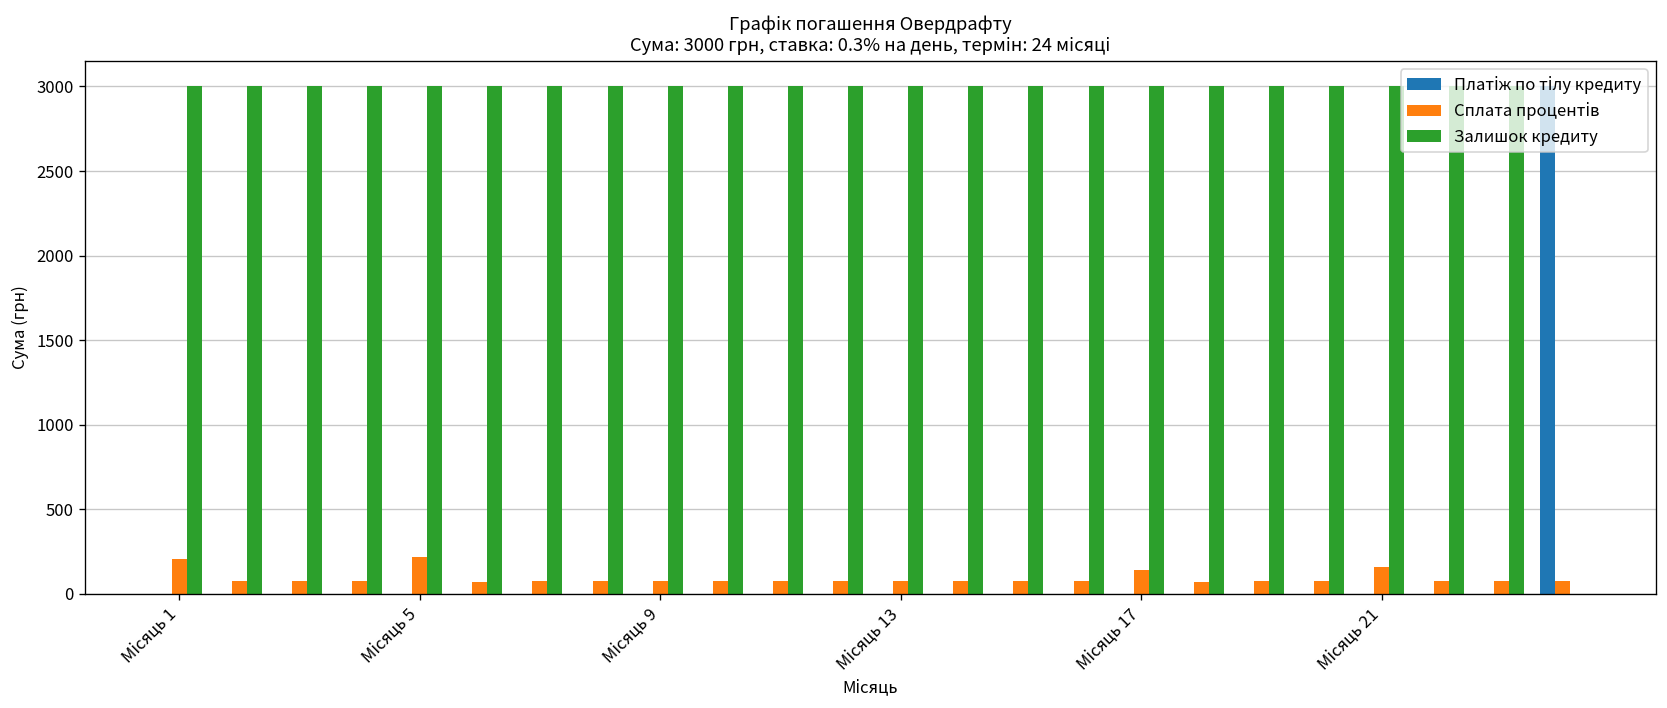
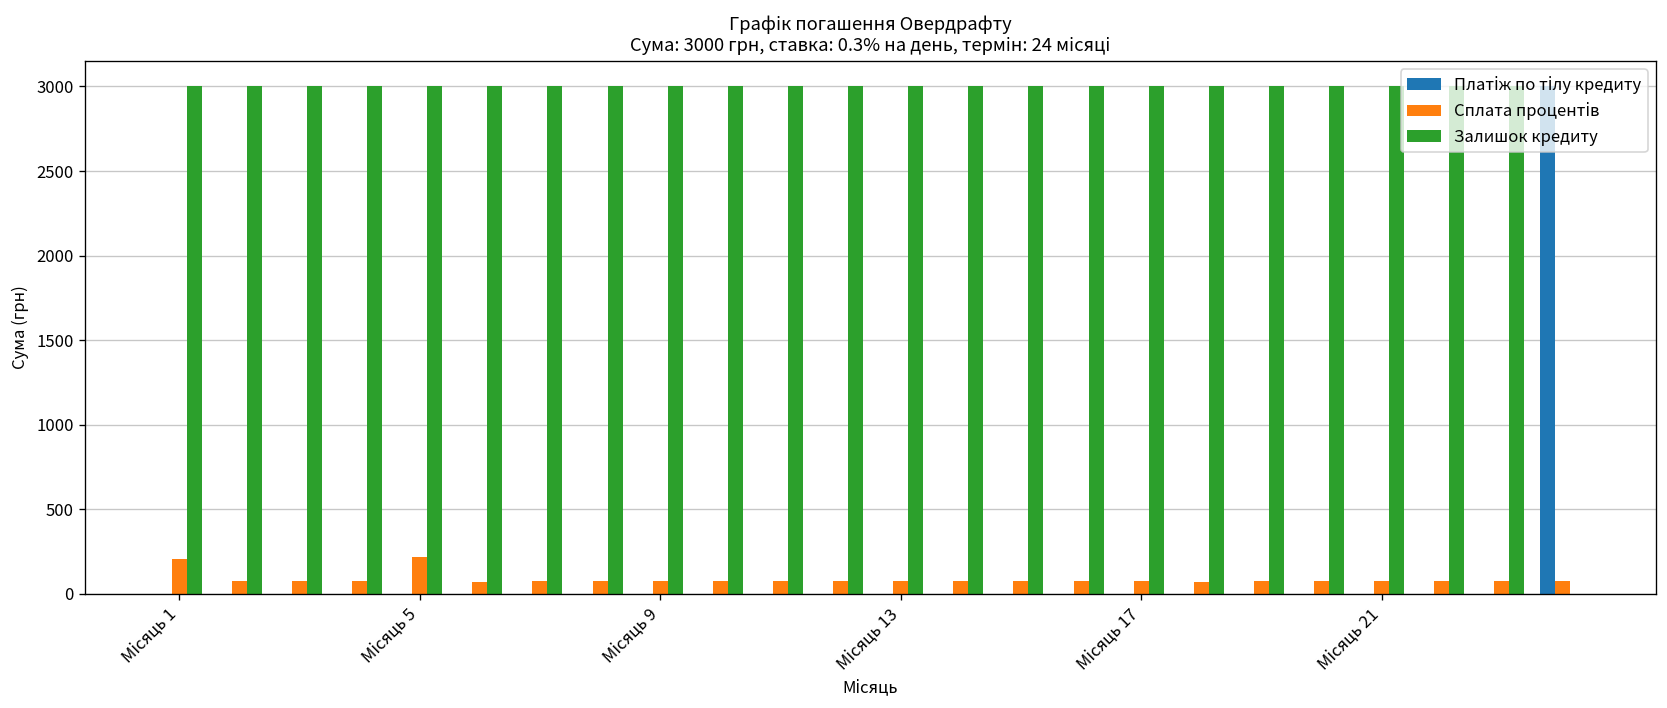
Сплата процентів, Місяць 17: 140 -> 80
Сплата процентів, Місяць 21: 160 -> 80
